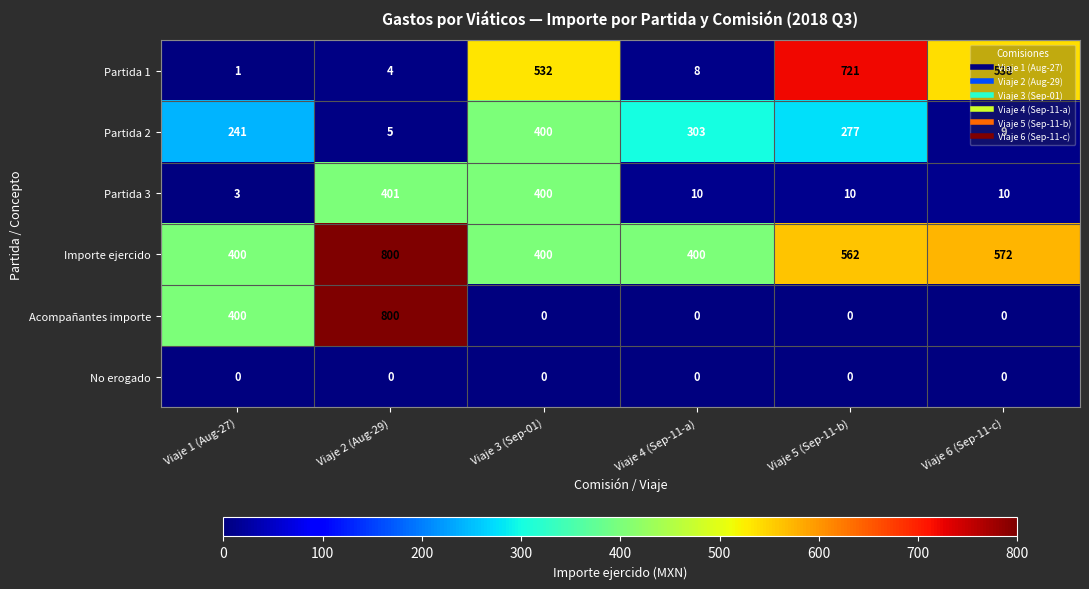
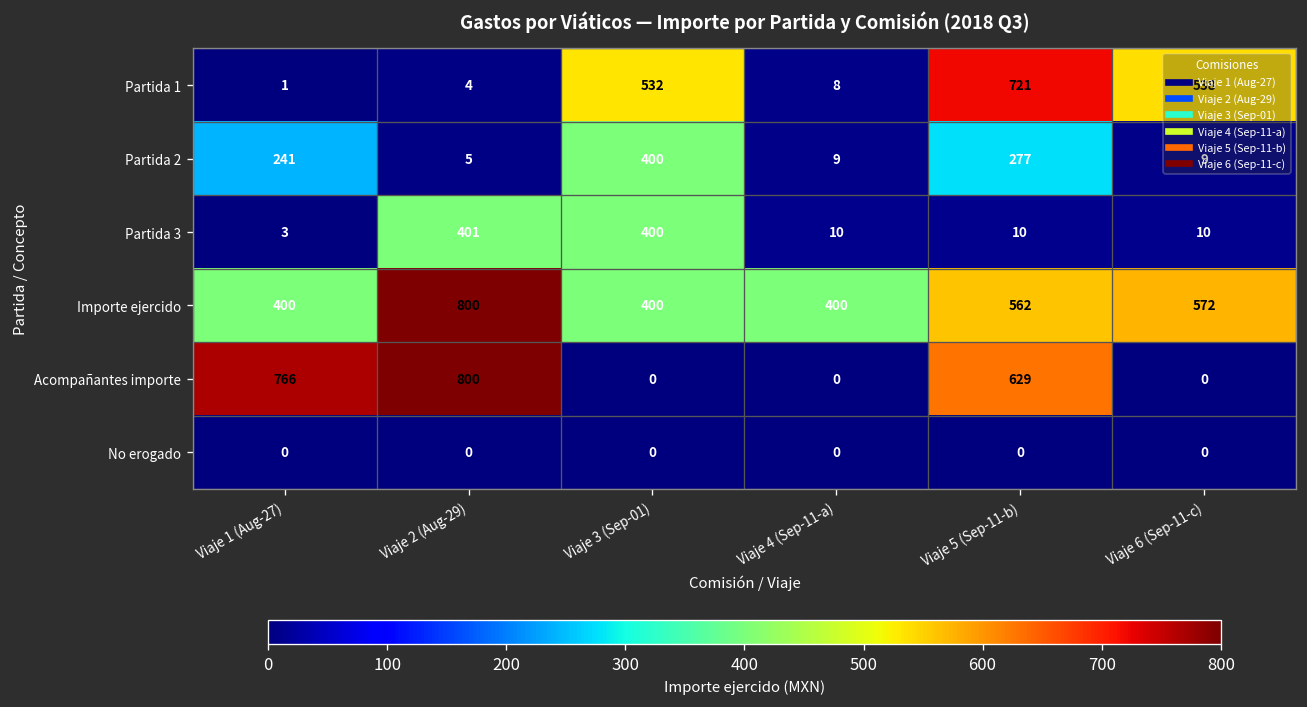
Partida 2, Viaje 4 (Sep-11-a): 303 -> 9
Acompañantes importe, Viaje 1 (Aug-27): 400 -> 766
Acompañantes importe, Viaje 5 (Sep-11-b): 0 -> 629
